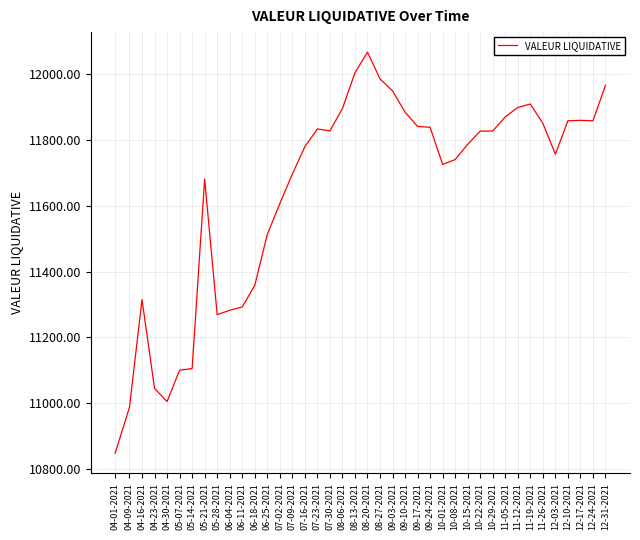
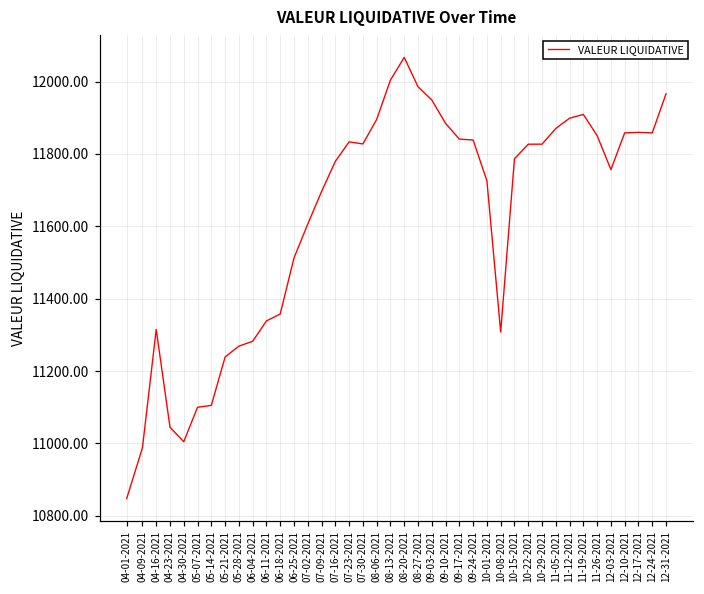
05-21-2021: 11680 -> 11240
06-11-2021: 11290 -> 11340
10-08-2021: 11740 -> 11310
